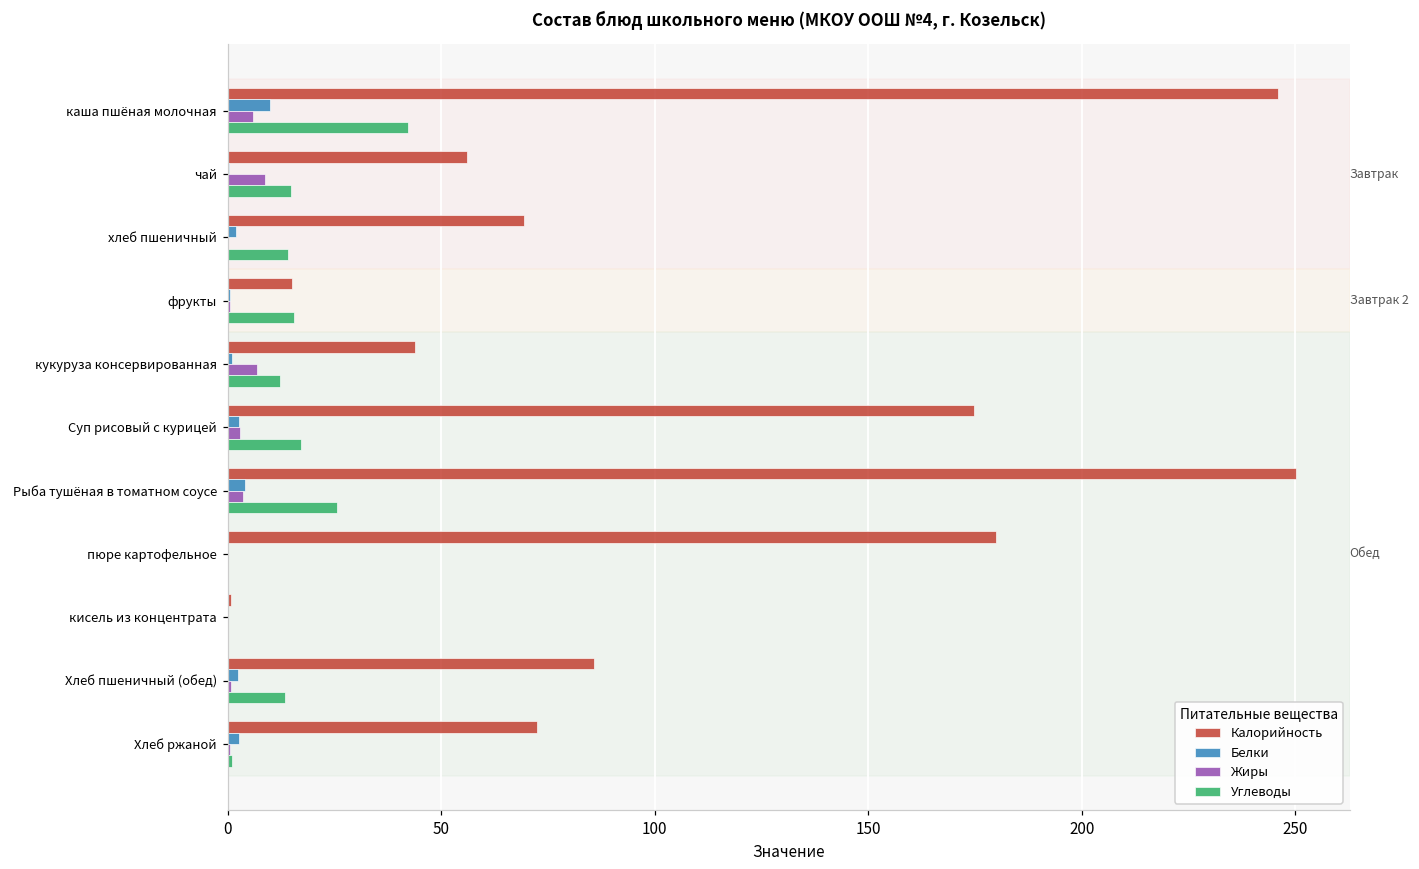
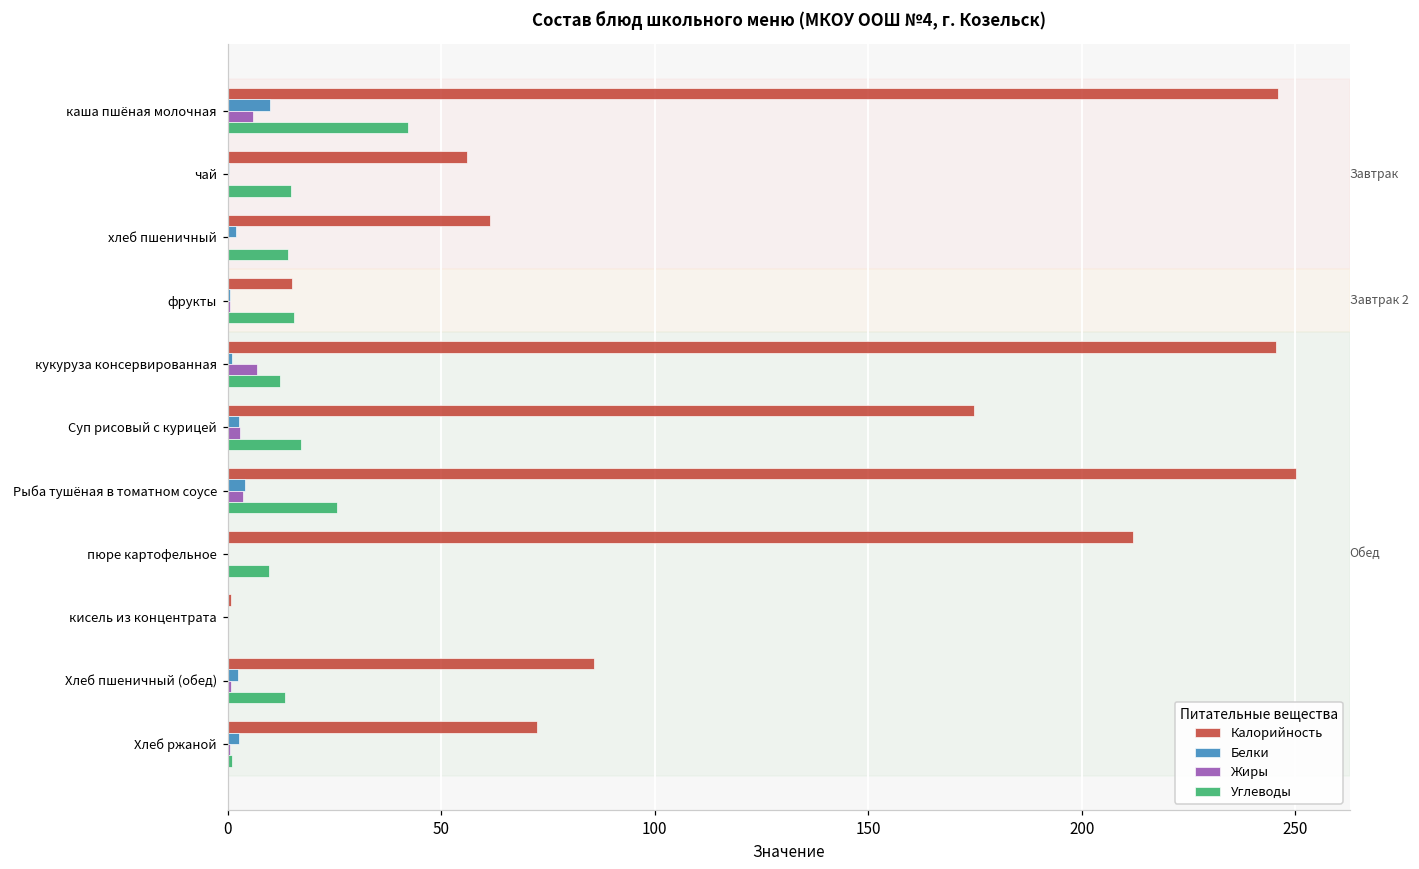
Жиры, чай: 9 -> 0
Калорийность, хлеб пшеничный: 69 -> 61
Калорийность, кукуруза консервированная: 44 -> 245
Калорийность, пюре картофельное: 180 -> 212
Углеводы, пюре картофельное: 0 -> 10
